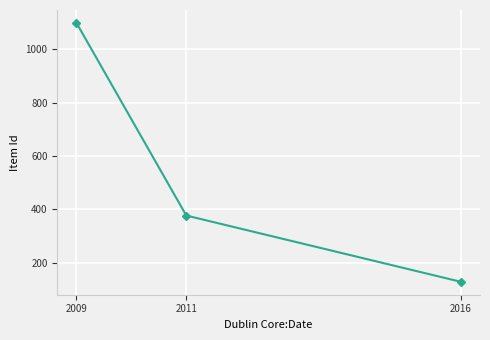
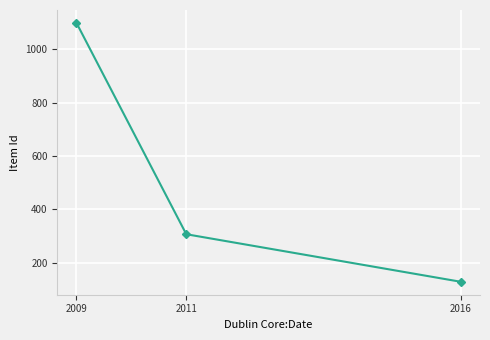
2011: 380 -> 310
